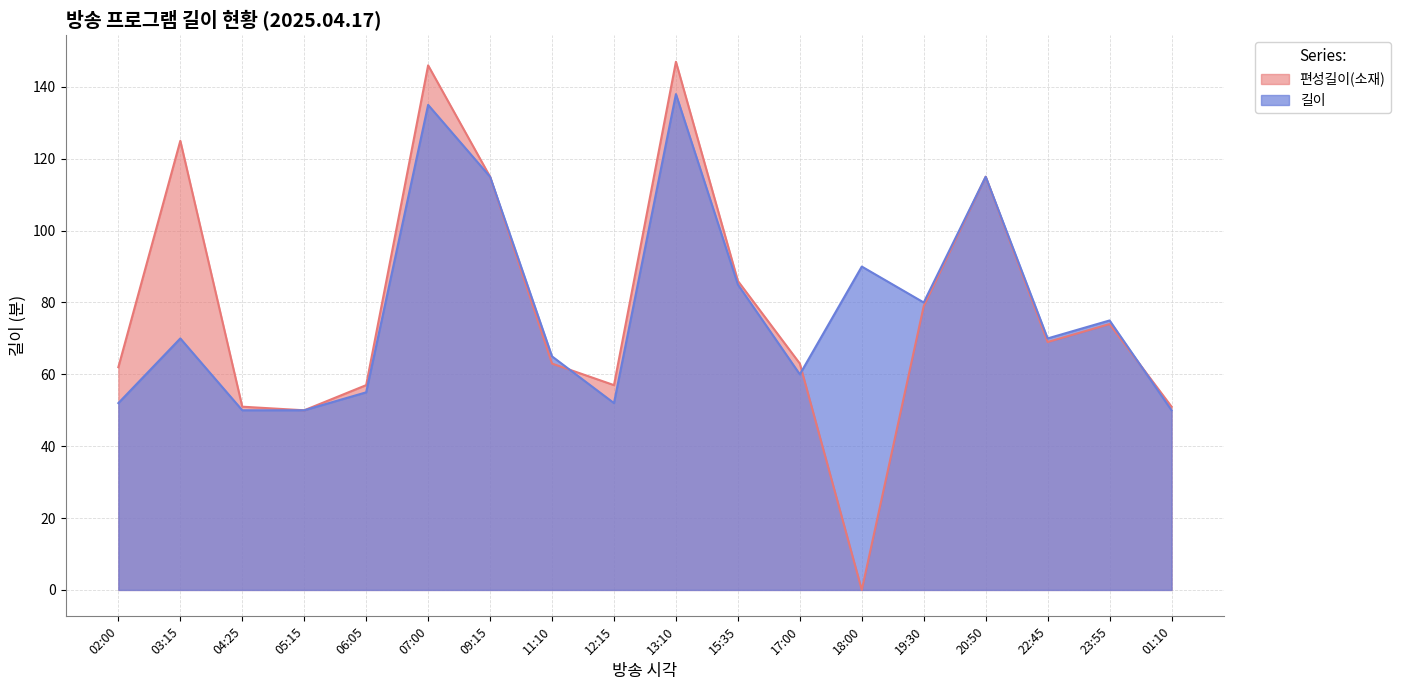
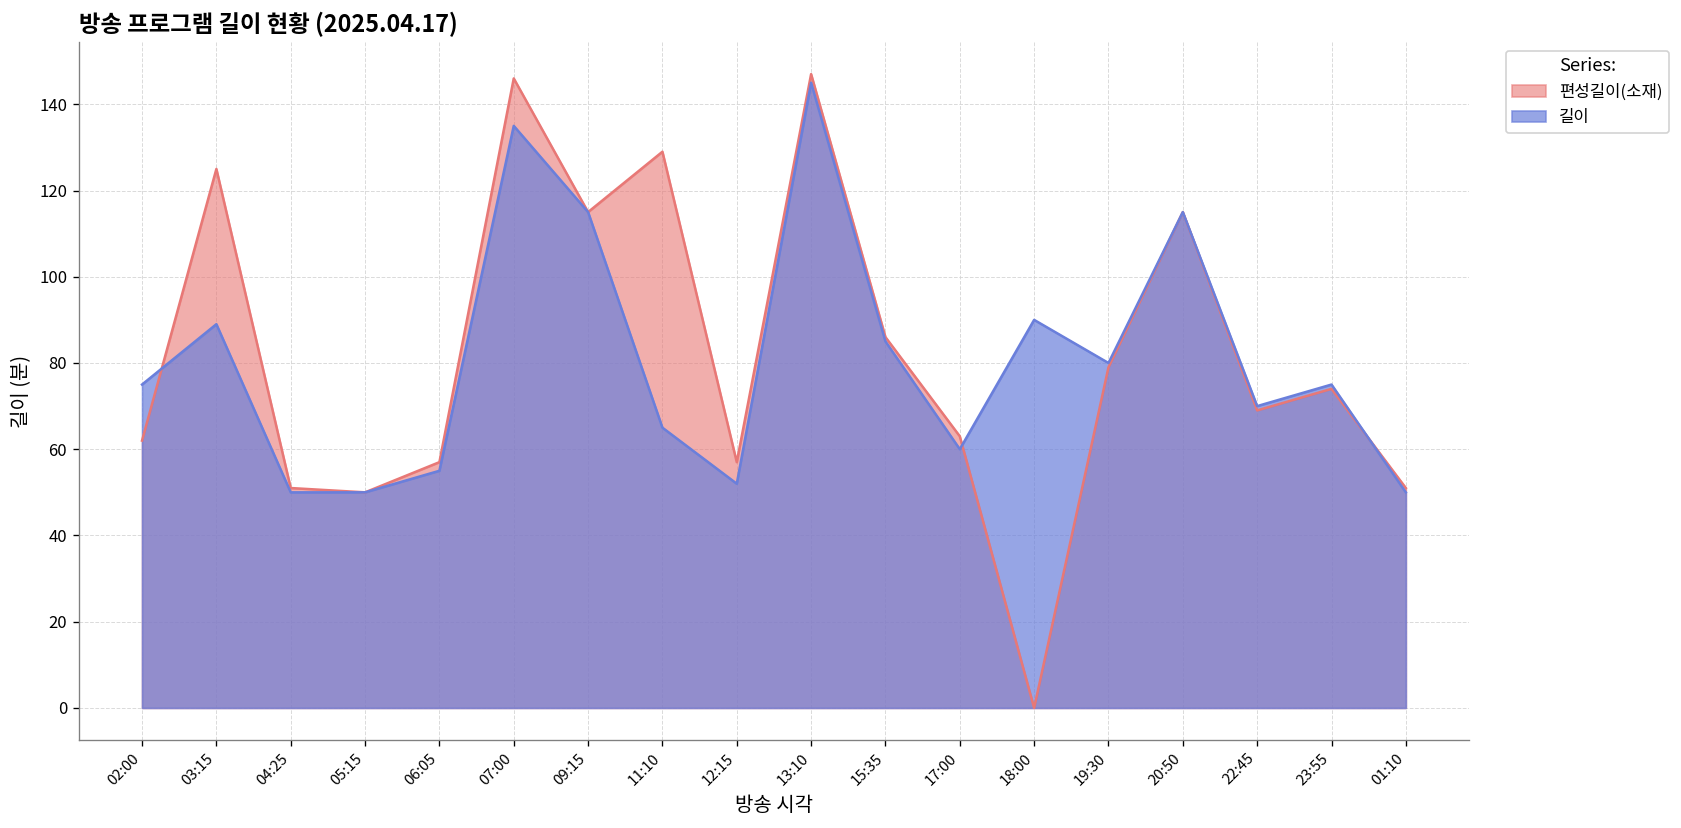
길이, 02:00: 52 -> 75
길이, 03:15: 70 -> 89
편성길이(소재), 11:10: 63 -> 129
길이, 13:10: 138 -> 145
